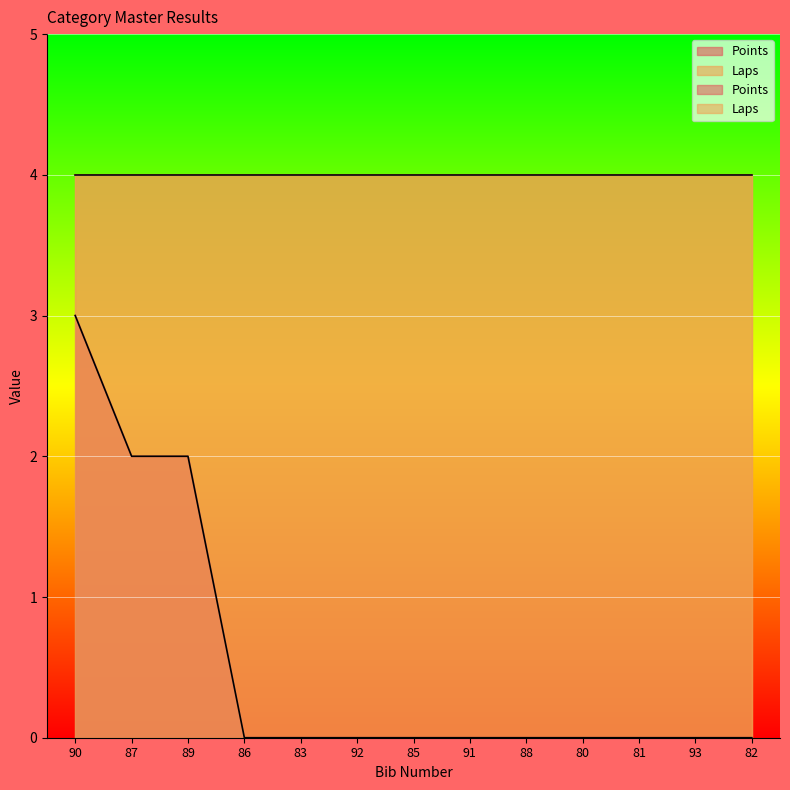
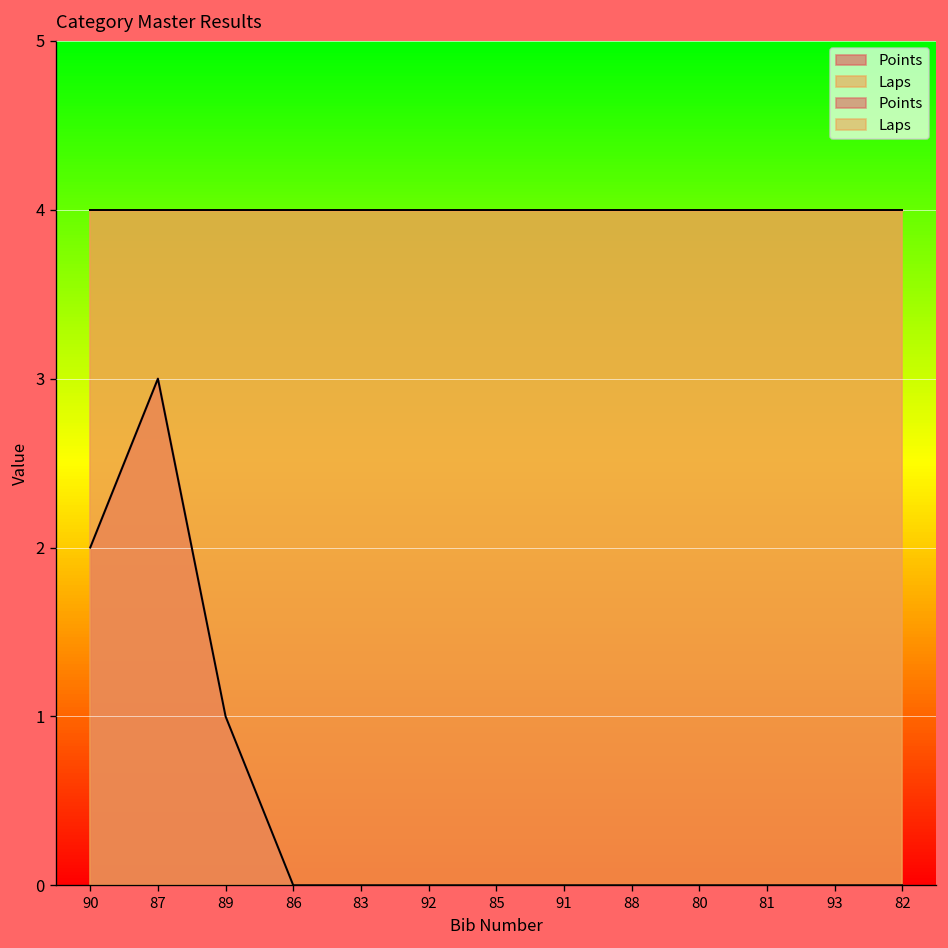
Points, 90: 3 -> 2
Points, 87: 2 -> 3
Points, 89: 2 -> 1
